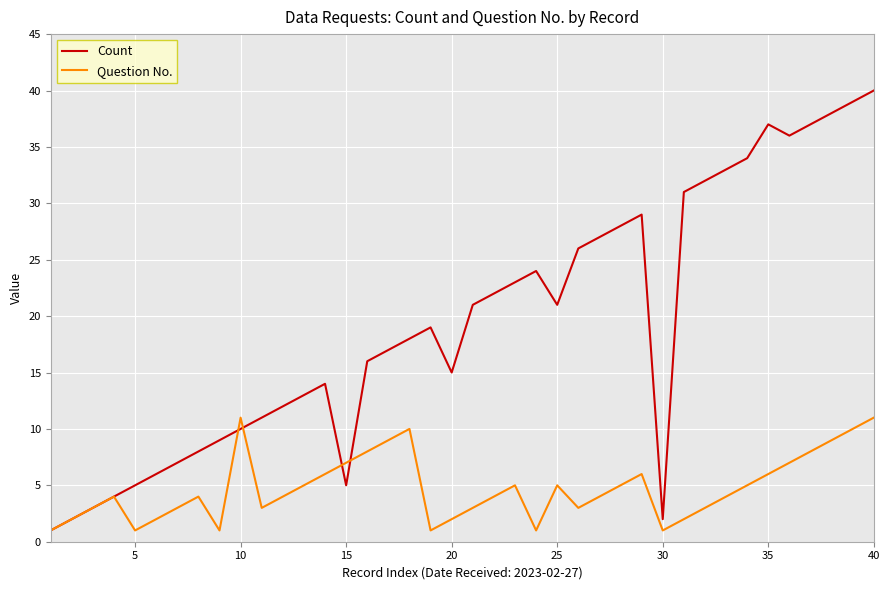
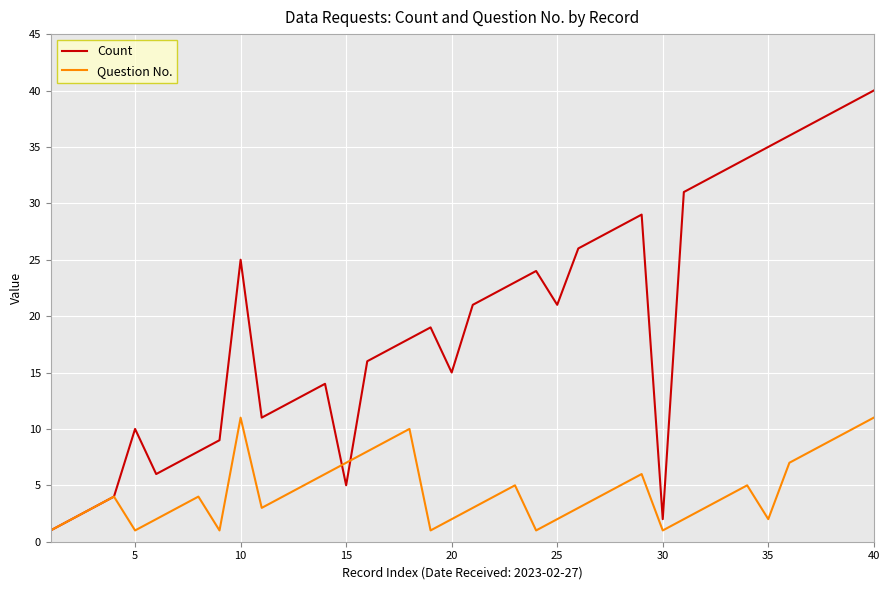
Count, 5: 5 -> 10
Count, 10: 10 -> 25
Question No., 25: 5 -> 2
Count, 35: 37 -> 35
Question No., 35: 6 -> 2
